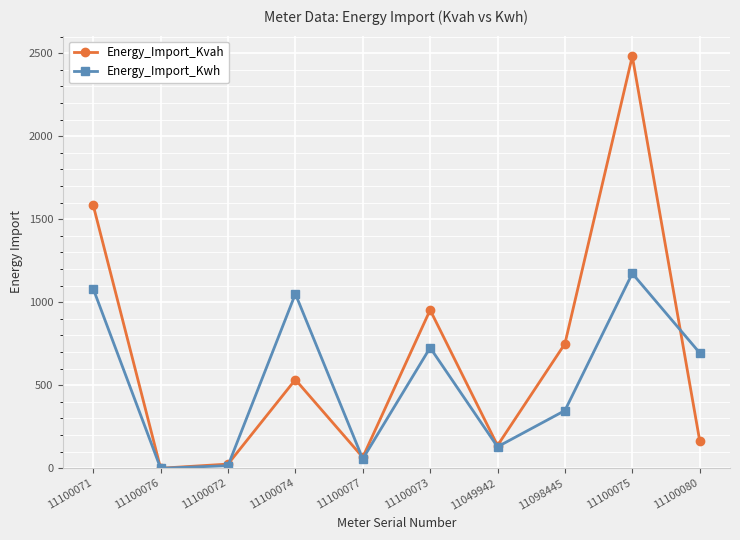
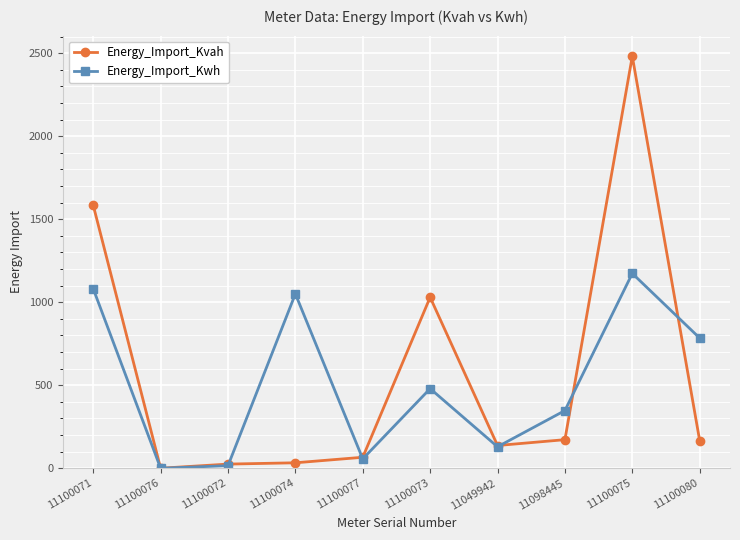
Energy_Import_Kvah, 11100074: 530 -> 30
Energy_Import_Kvah, 11100073: 950 -> 1030
Energy_Import_Kwh, 11100073: 730 -> 480
Energy_Import_Kvah, 11098445: 750 -> 170
Energy_Import_Kwh, 11100080: 700 -> 780
